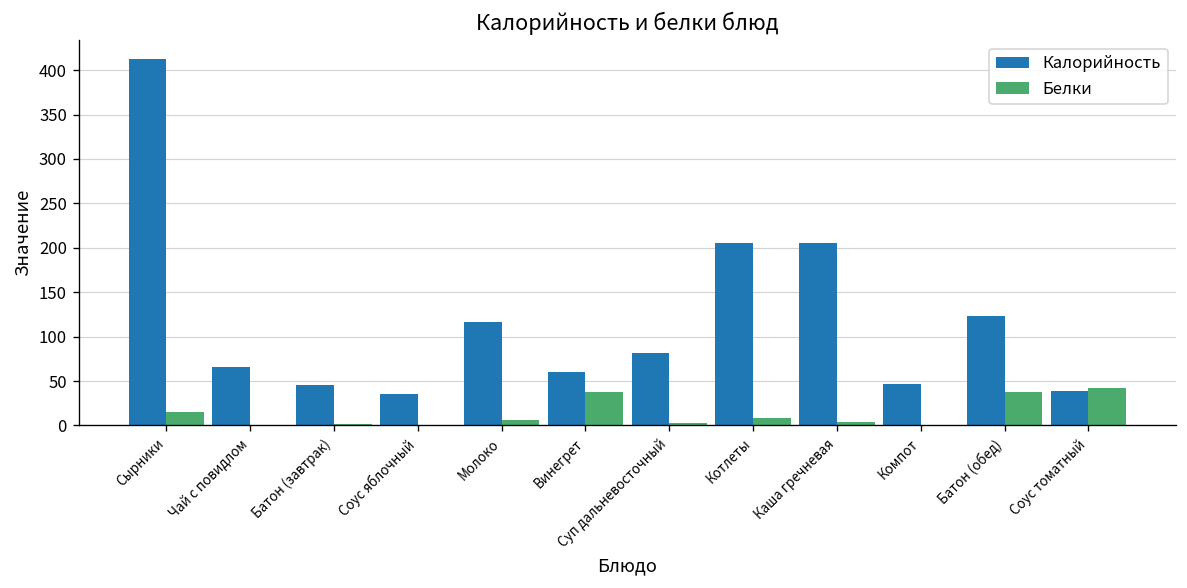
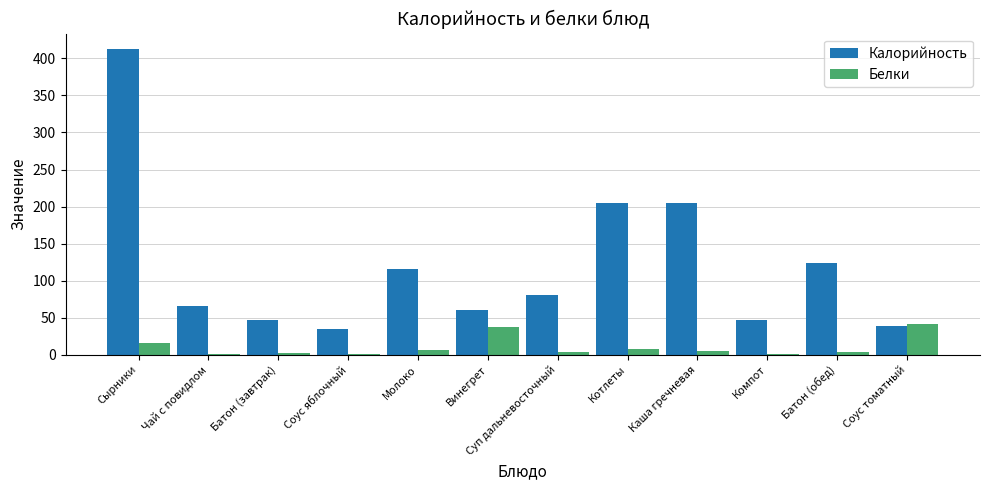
Белки, Батон (обед): 40 -> 0
